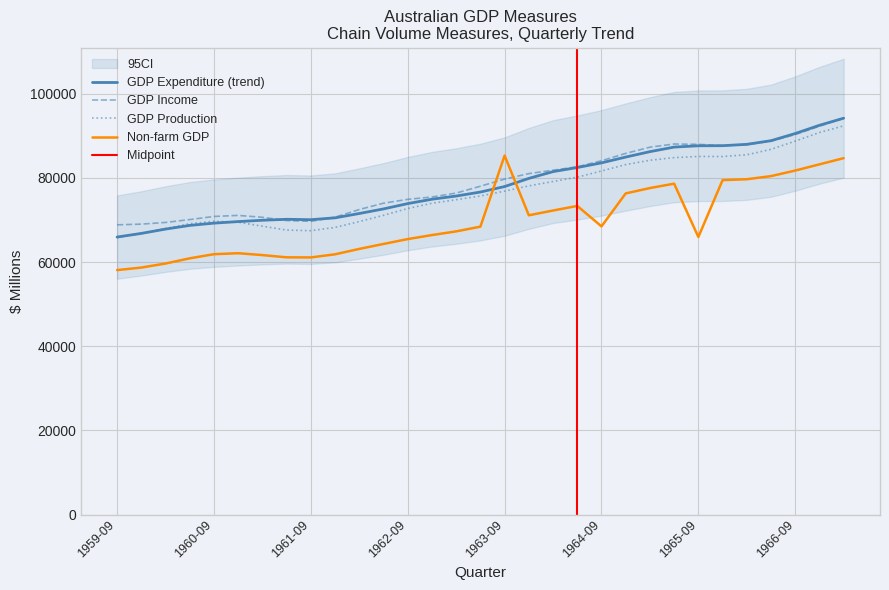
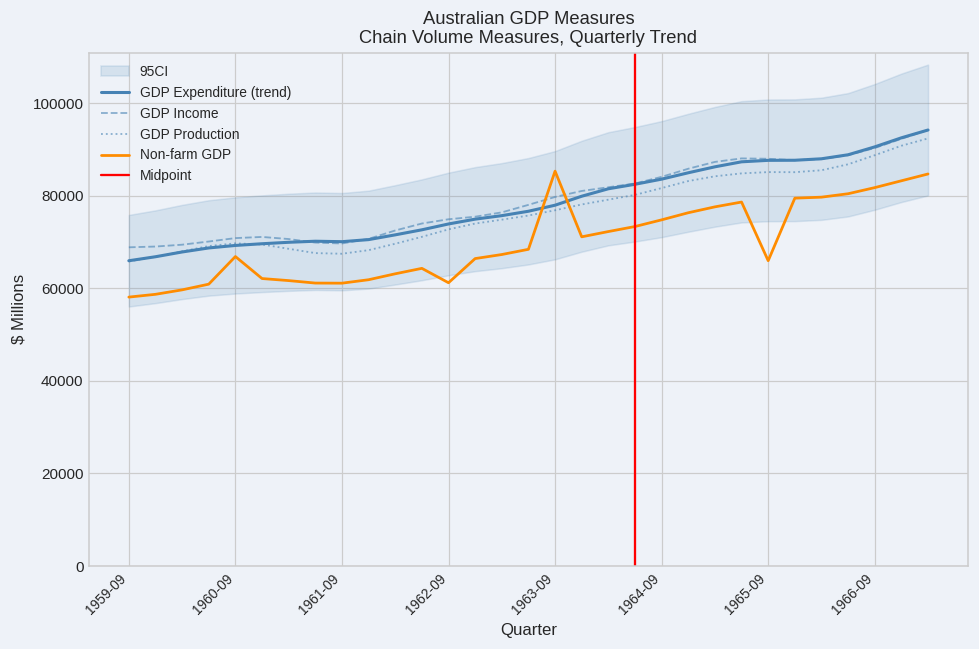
Non-farm GDP, 1960-09: 62000 -> 67000
Non-farm GDP, 1962-09: 65000 -> 61000
Non-farm GDP, 1964-09: 68000 -> 75000
